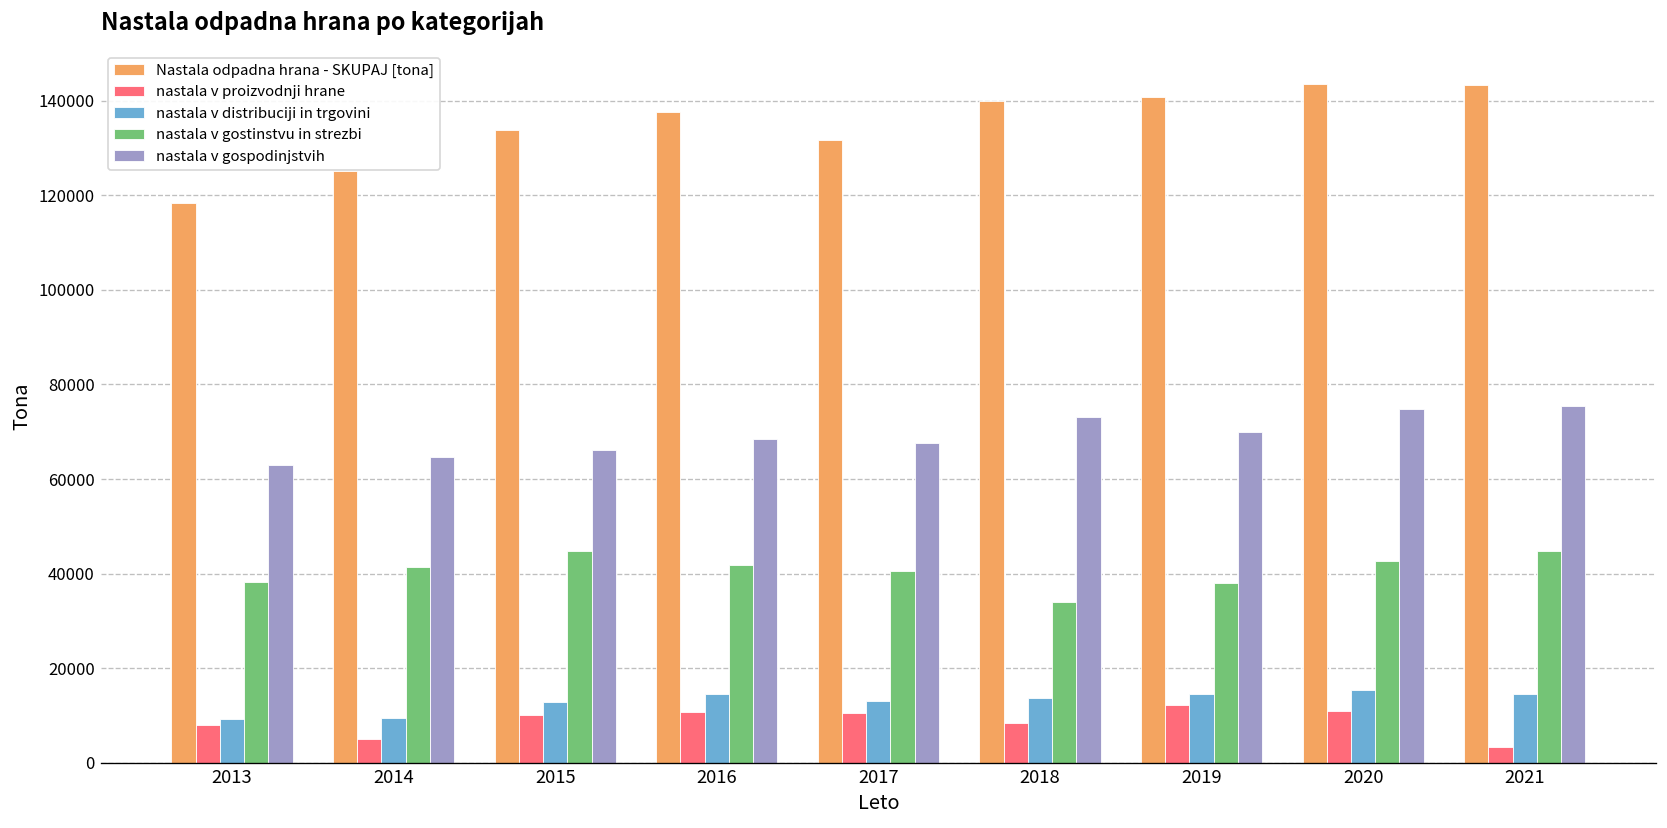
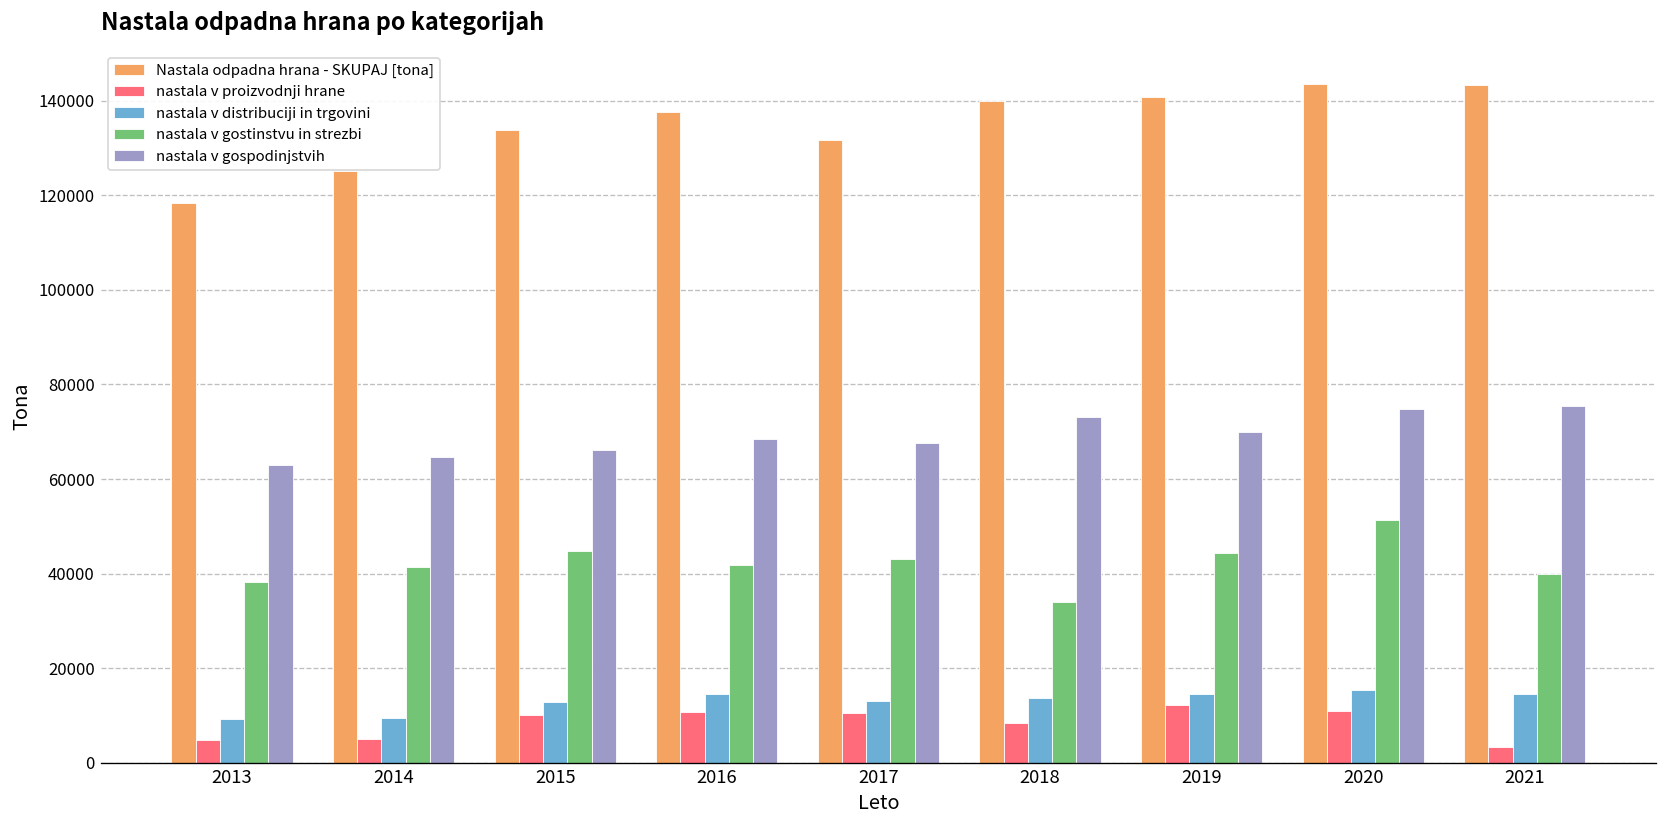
nastala v proizvodnji hrane, 2013: 8000 -> 5000
nastala v gostinstvu in strezbi, 2017: 41000 -> 43000
nastala v gostinstvu in strezbi, 2019: 38000 -> 44000
nastala v gostinstvu in strezbi, 2020: 43000 -> 51000
nastala v gostinstvu in strezbi, 2021: 45000 -> 40000
